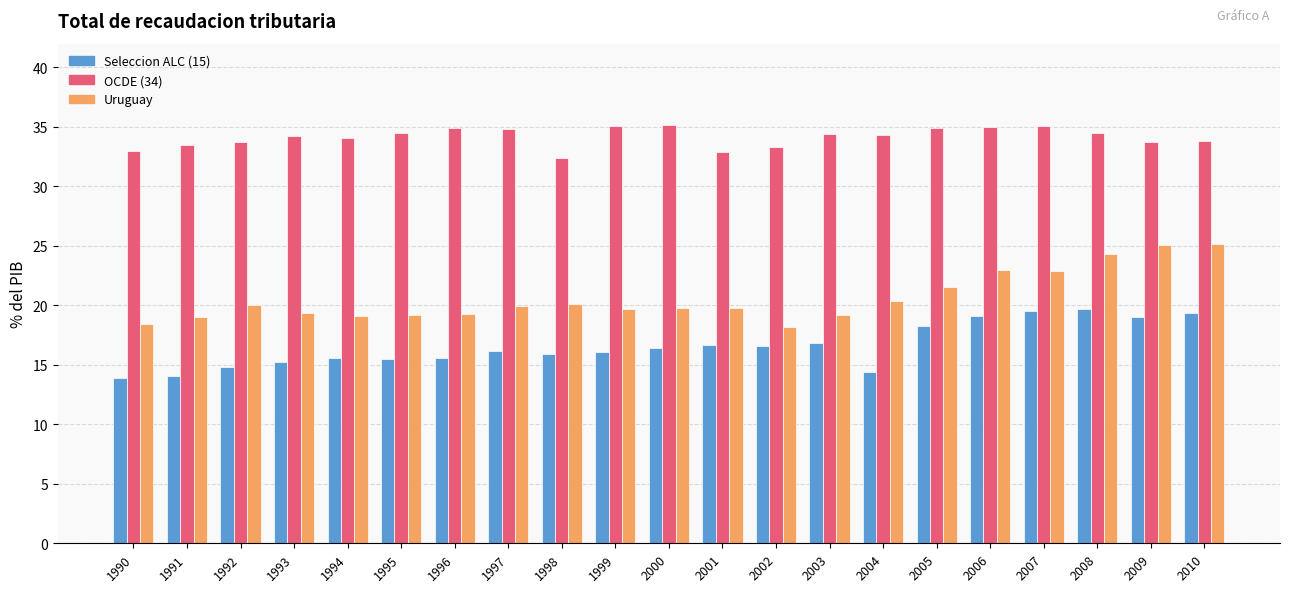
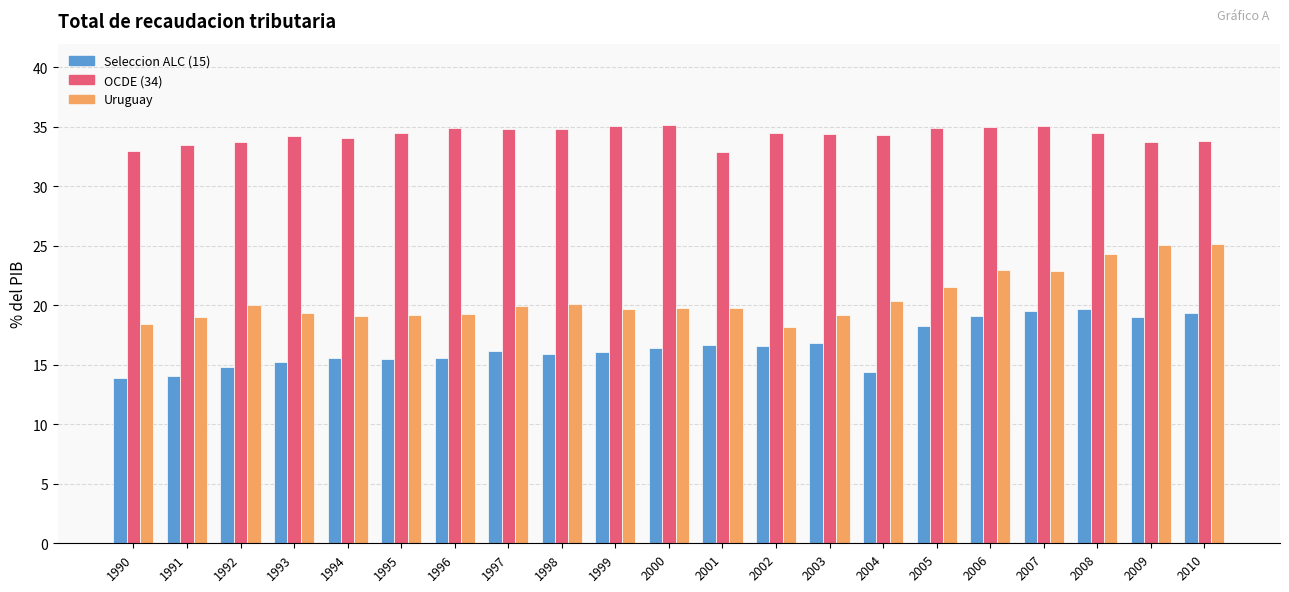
OCDE (34), 1998: 32.4 -> 34.8
OCDE (34), 2002: 33.3 -> 34.5
